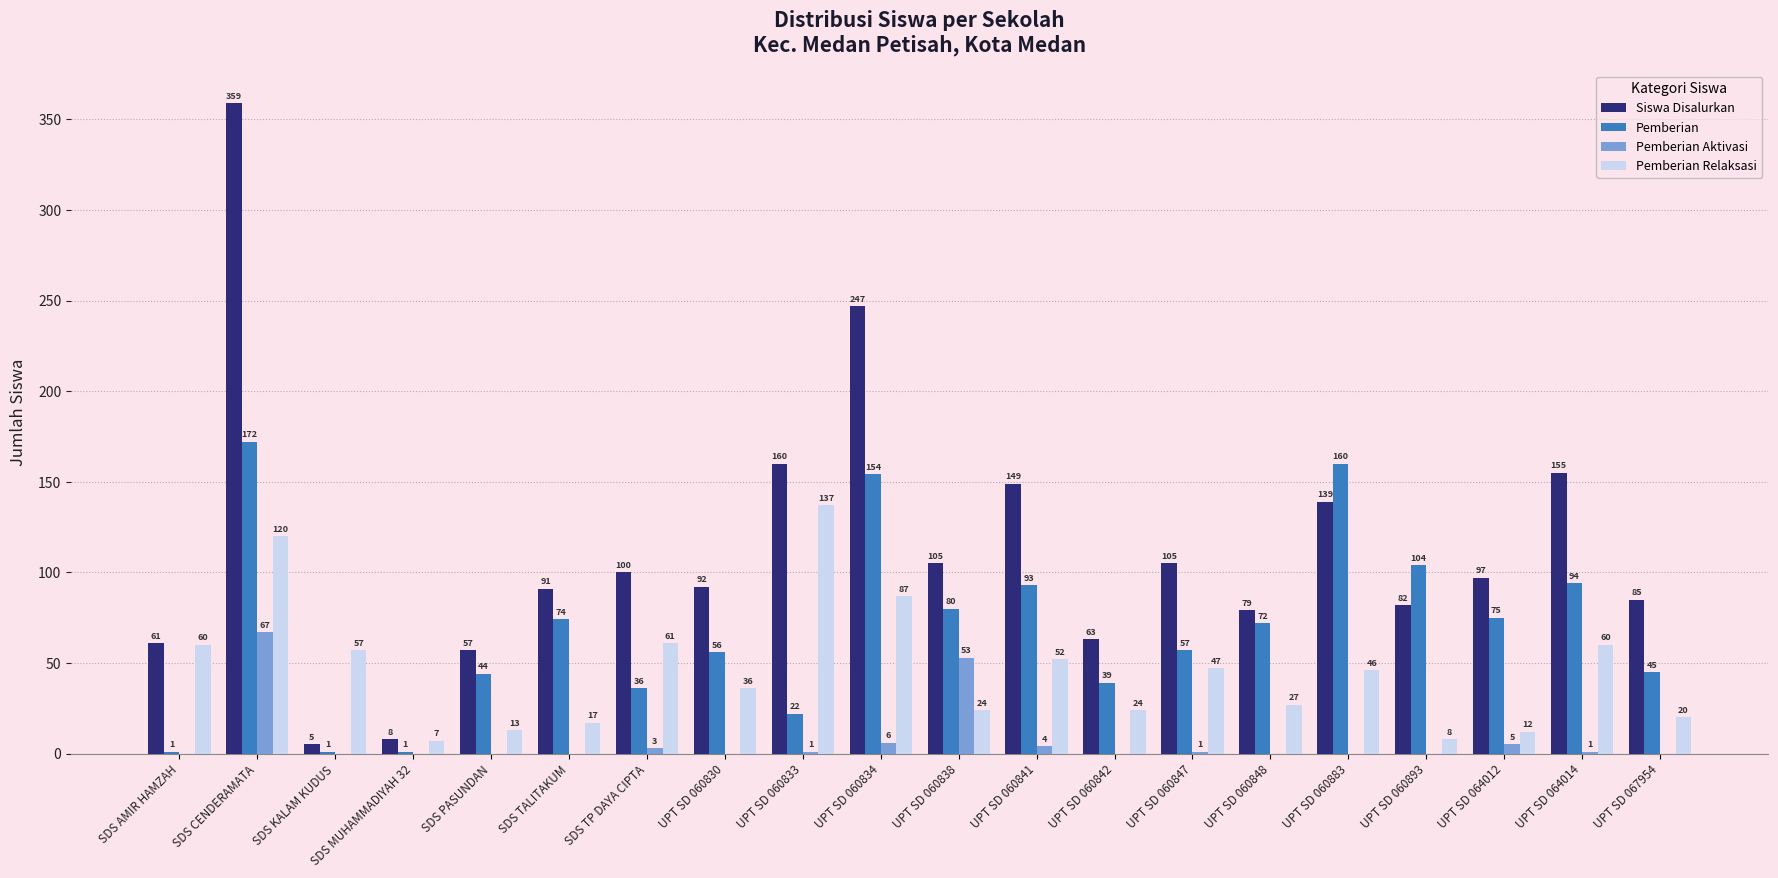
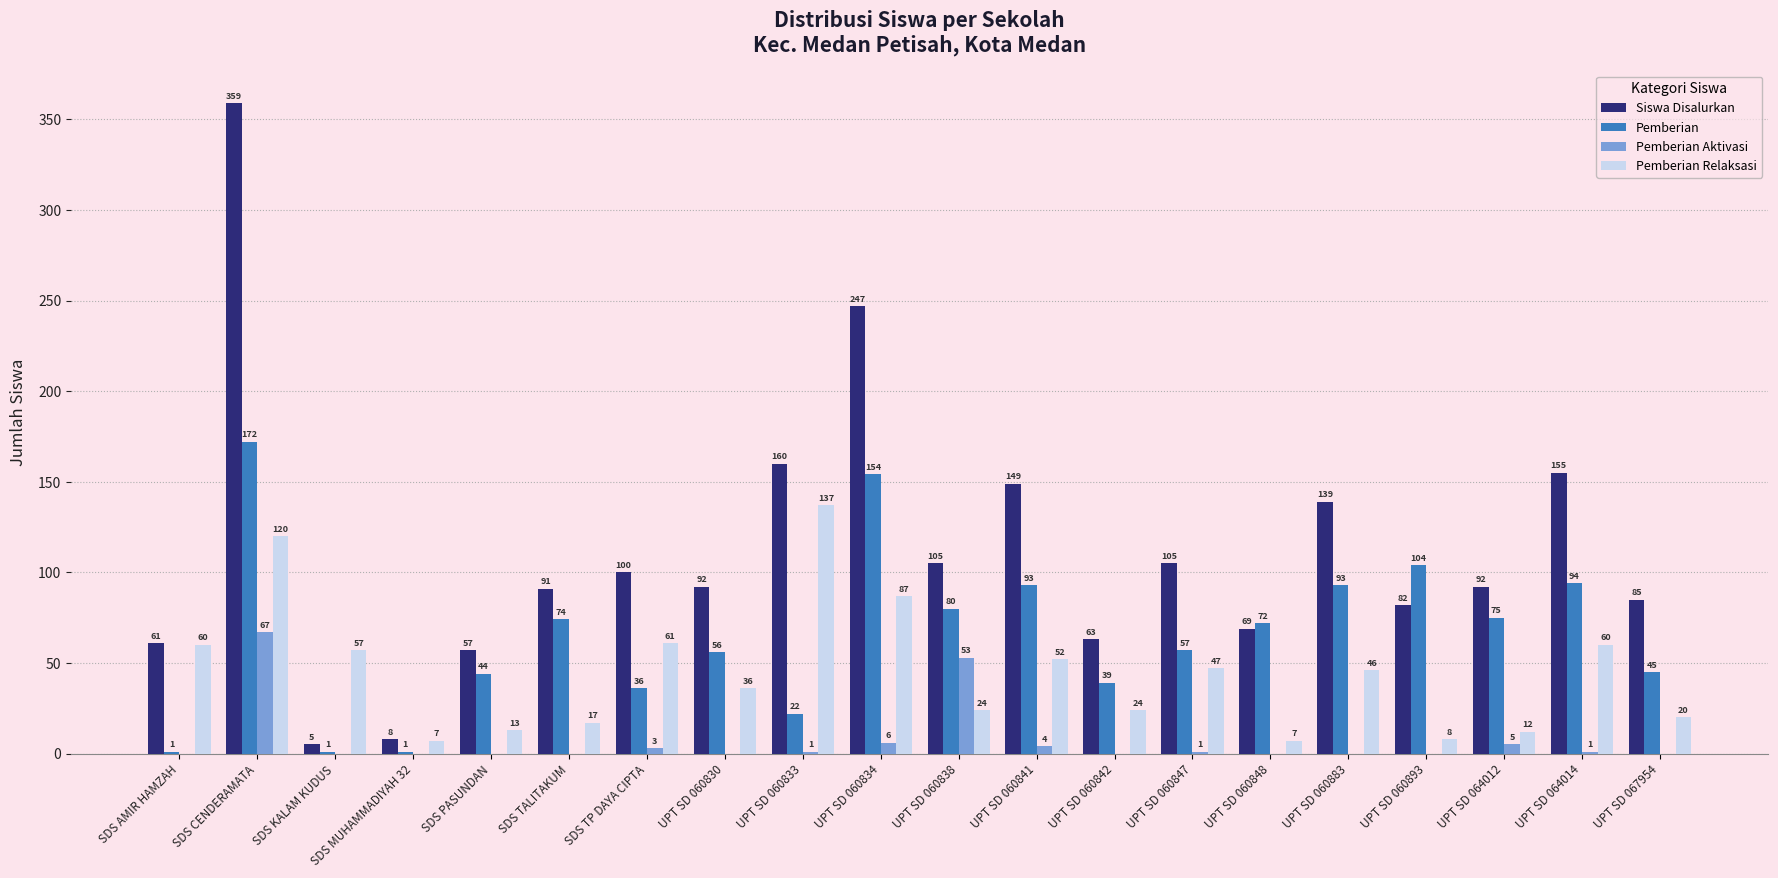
Siswa Disalurkan, UPT SD 060848: 79 -> 69
Pemberian Relaksasi, UPT SD 060848: 27 -> 7
Pemberian, UPT SD 060883: 160 -> 93
Siswa Disalurkan, UPT SD 064012: 97 -> 92
